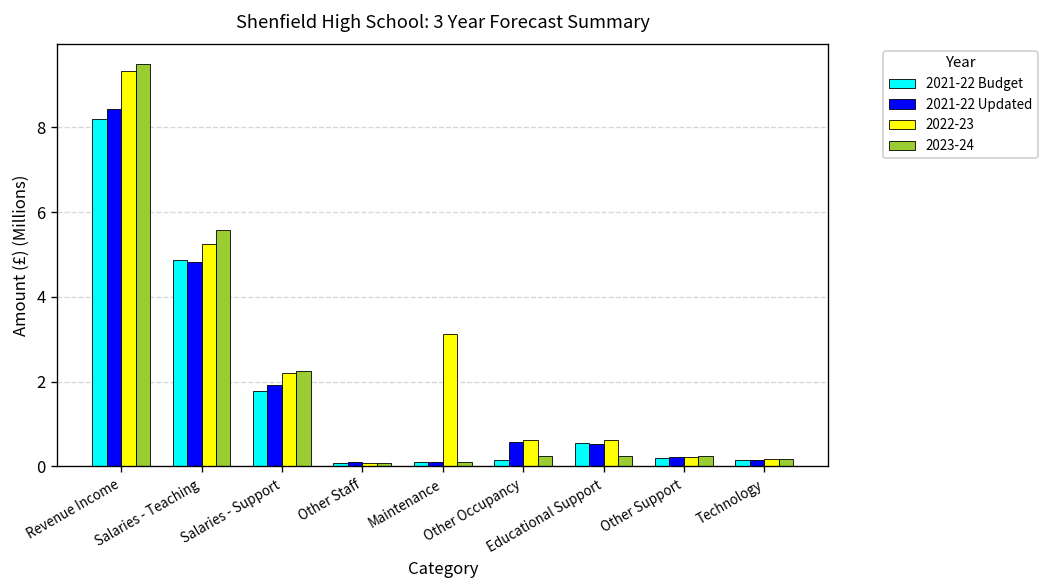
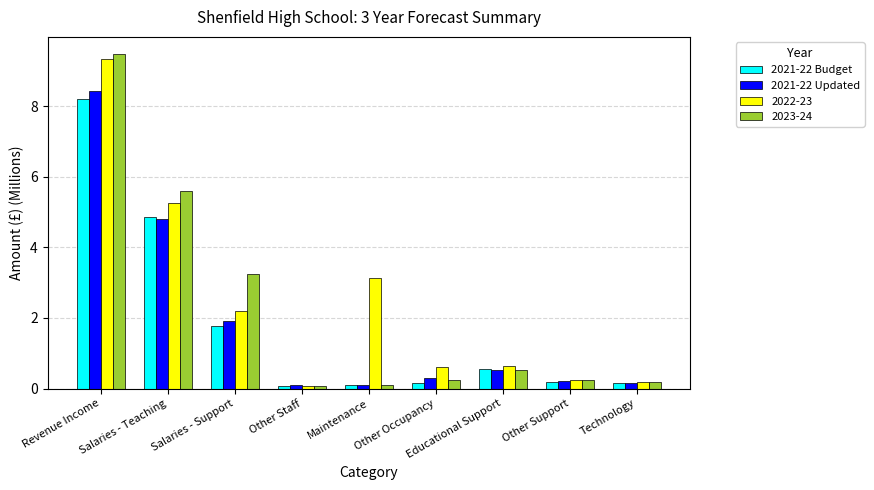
2023-24, Salaries - Support: 2.3 -> 3.3
2021-22 Updated, Other Occupancy: 0.6 -> 0.3
2023-24, Educational Support: 0.2 -> 0.5
